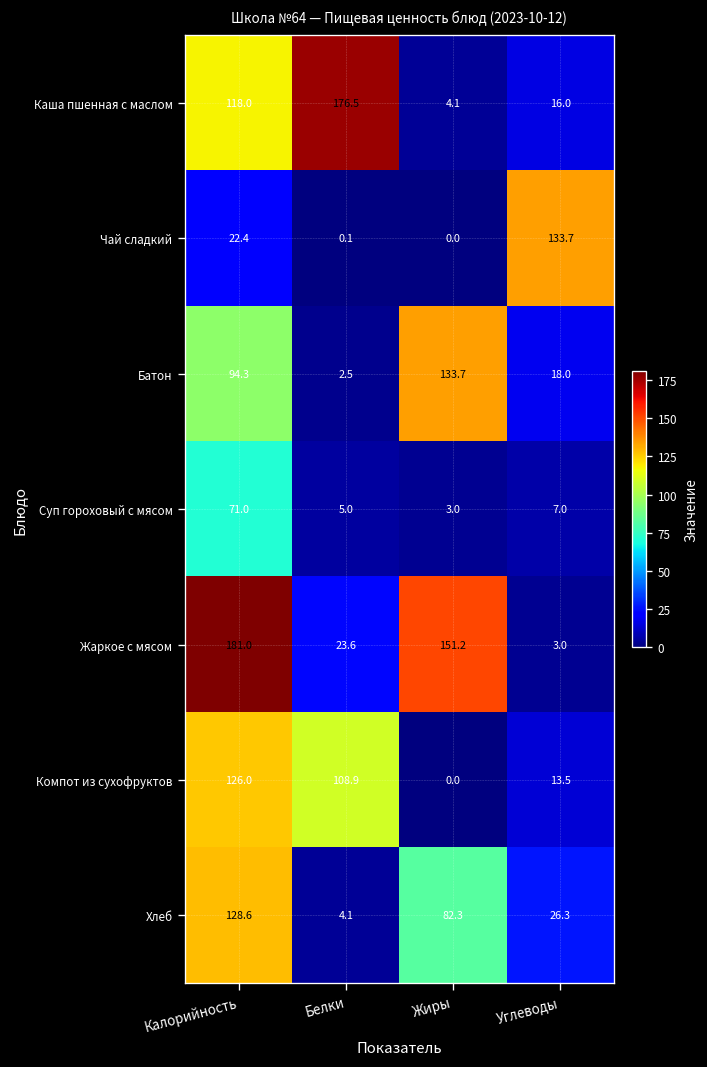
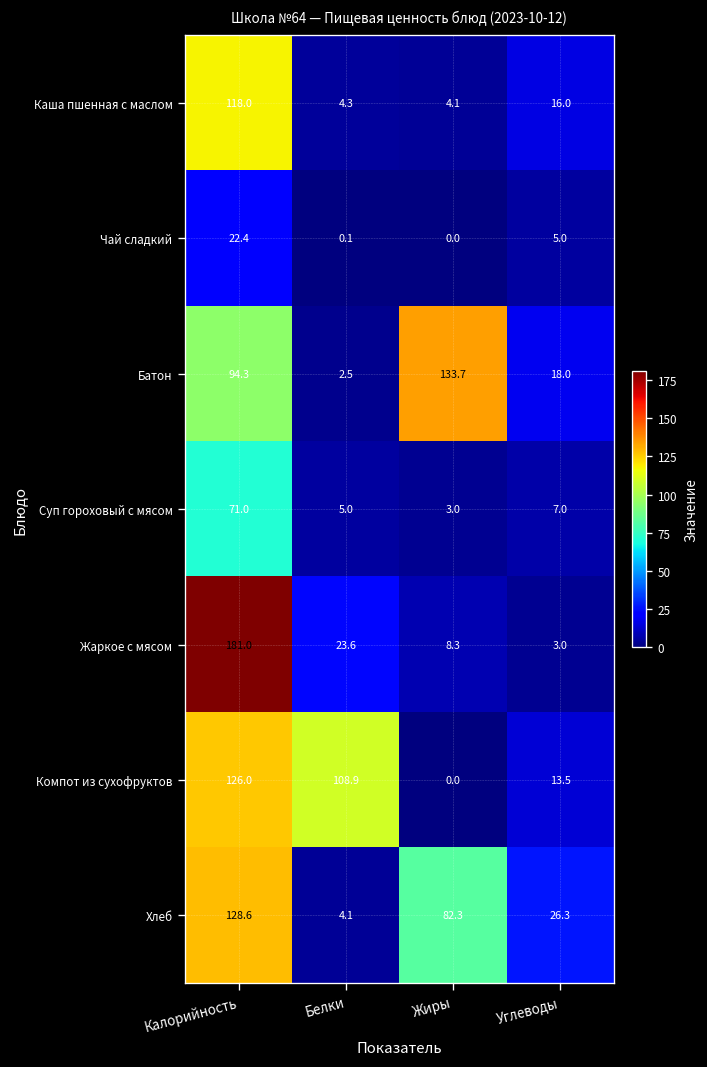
Каша пшенная с маслом, Белки: 176.5 -> 4.3
Чай сладкий, Углеводы: 133.7 -> 5.0
Жаркое с мясом, Жиры: 151.2 -> 8.3
